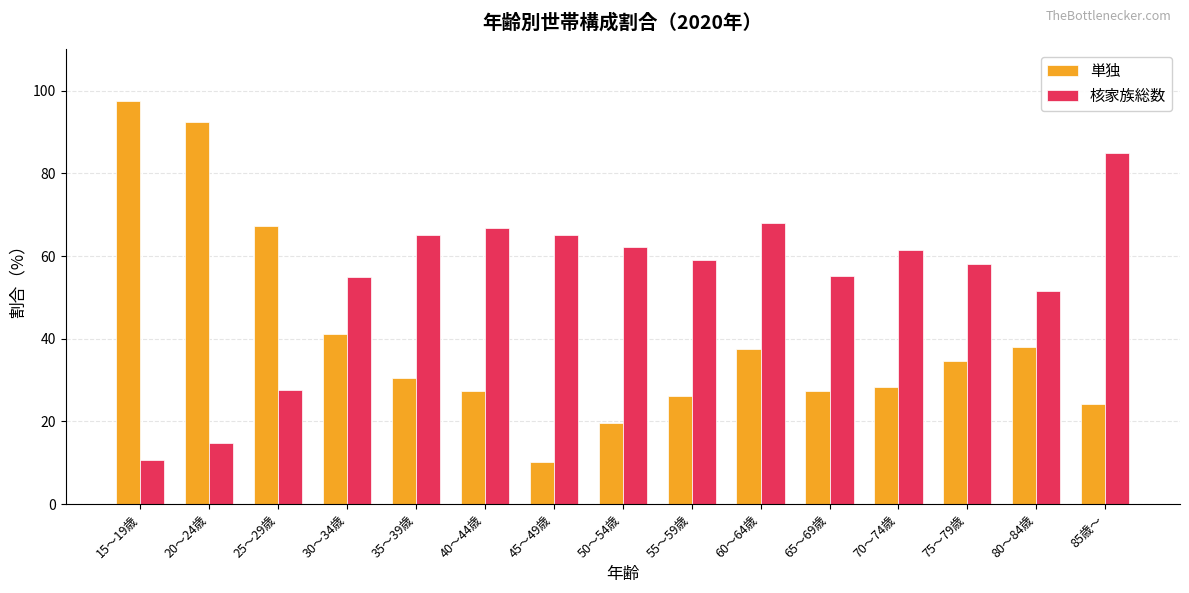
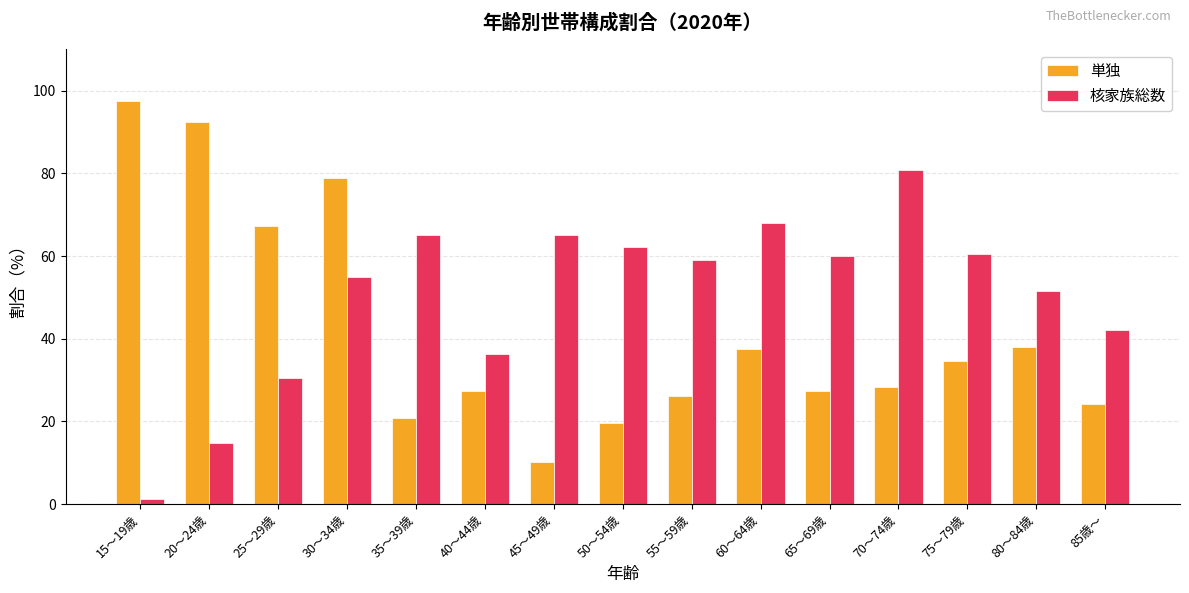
核家族総数, 15～19歳: 11 -> 1
核家族総数, 25～29歳: 28 -> 31
単独, 30～34歳: 41 -> 79
単独, 35～39歳: 31 -> 21
核家族総数, 40～44歳: 67 -> 36
核家族総数, 65～69歳: 55 -> 60
核家族総数, 70～74歳: 62 -> 81
核家族総数, 75～79歳: 58 -> 60
核家族総数, 85歳～: 85 -> 42
